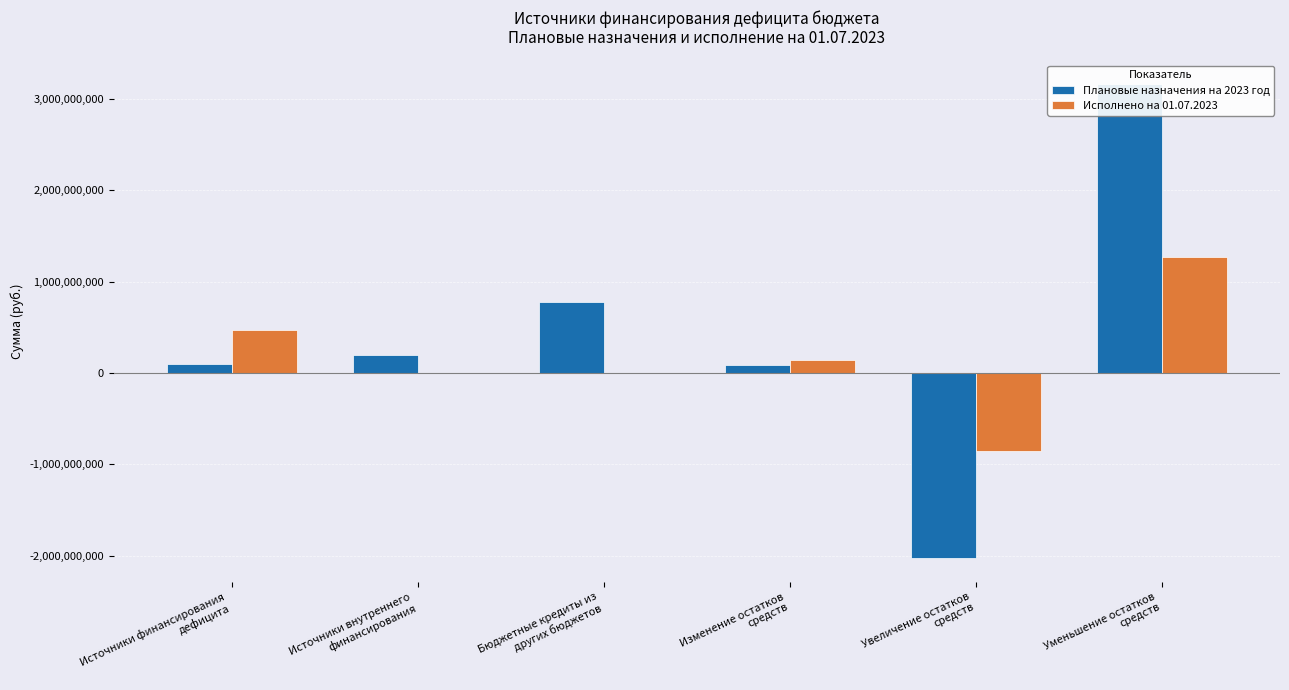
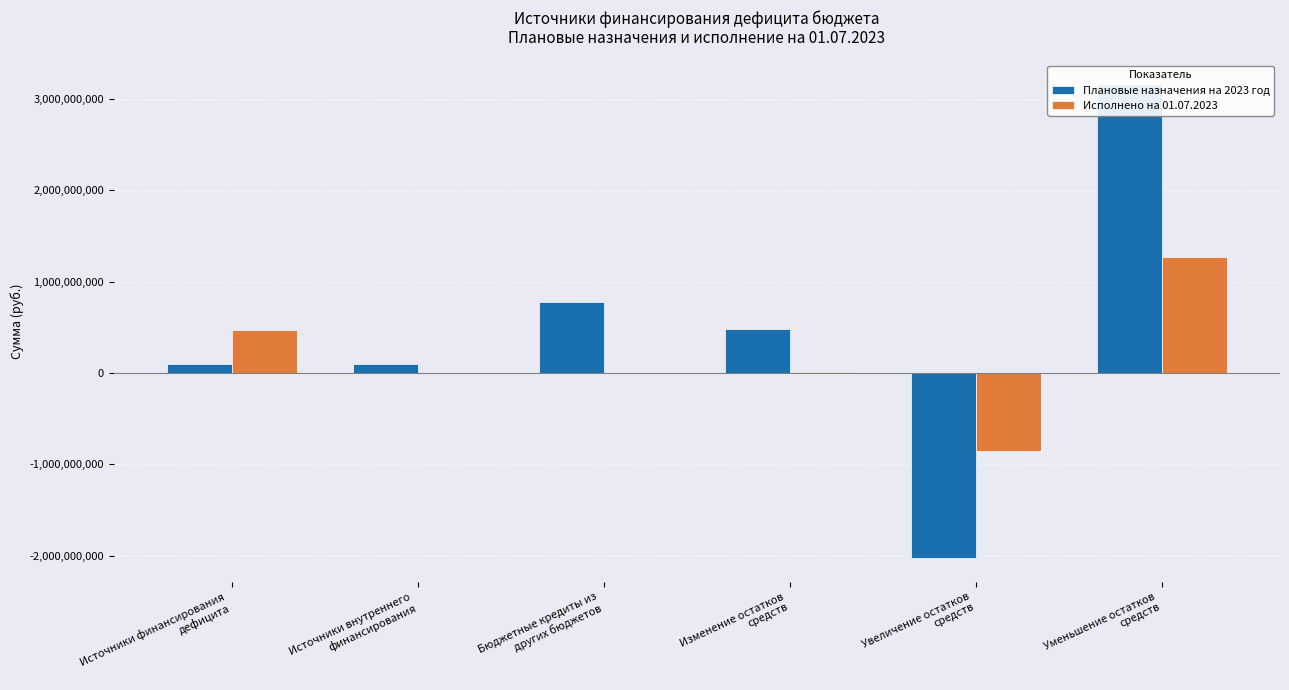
Плановые назначения на 2023 год, Источники внутреннего финансирования: 200,000,000 -> 100,000,000
Плановые назначения на 2023 год, Изменение остатков средств: 100,000,000 -> 500,000,000
Исполнено на 01.07.2023, Изменение остатков средств: 100,000,000 -> 0
